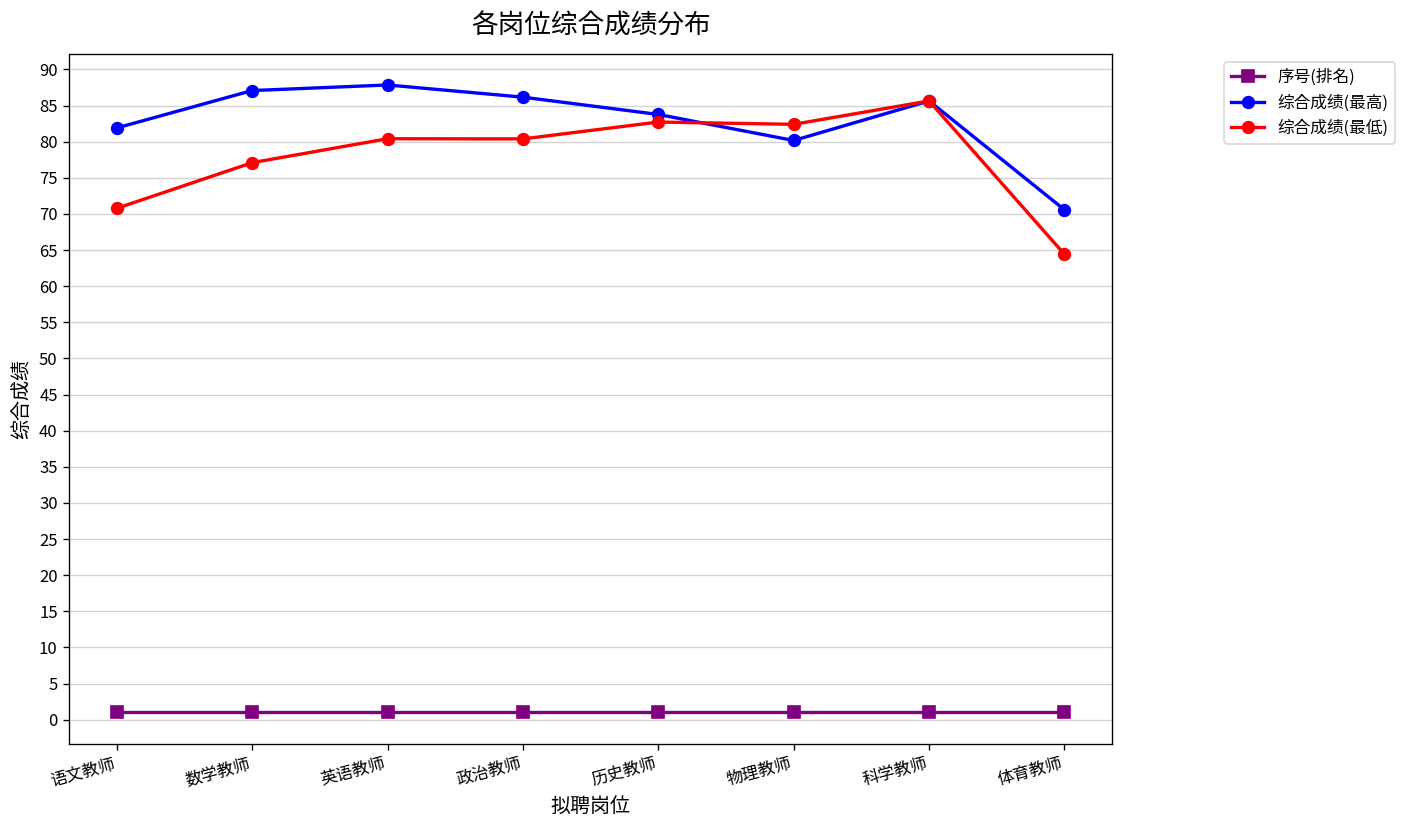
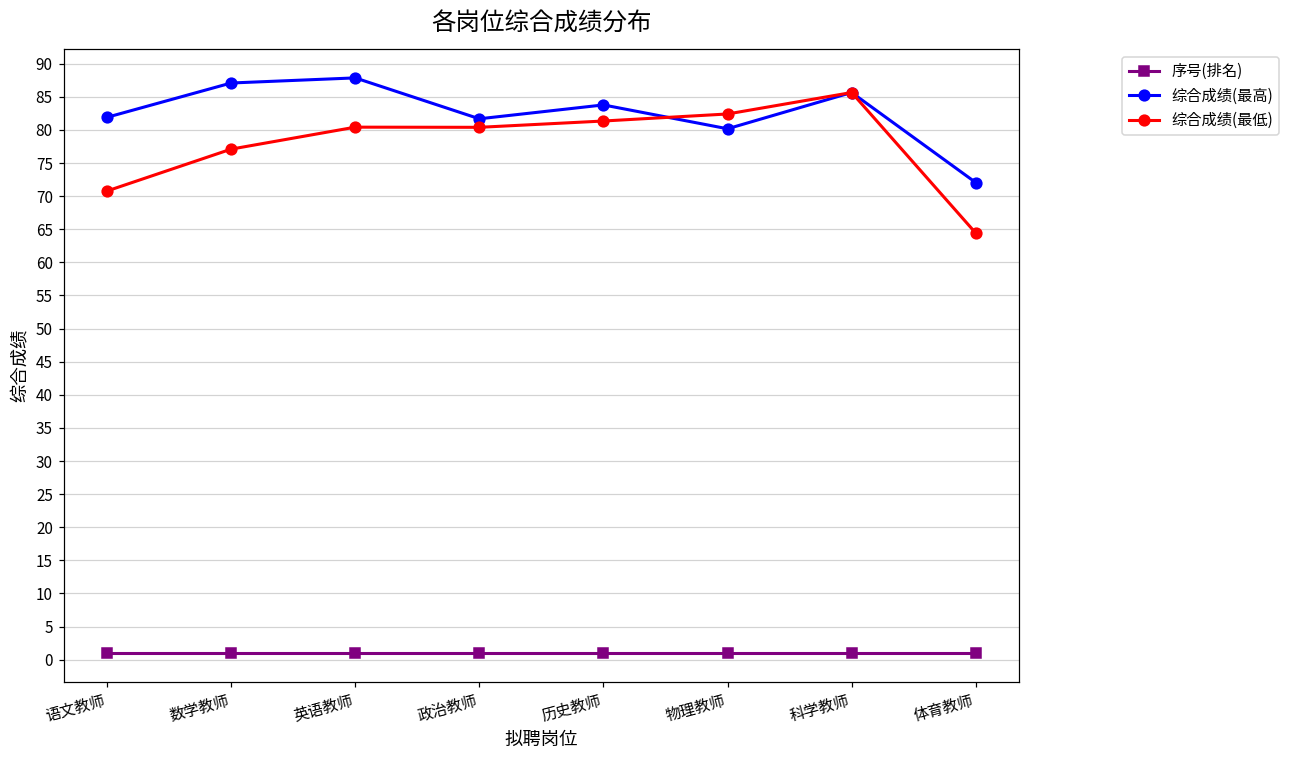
综合成绩(最高), 政治教师: 86 -> 82
综合成绩(最低), 历史教师: 83 -> 81
综合成绩(最高), 体育教师: 71 -> 72
